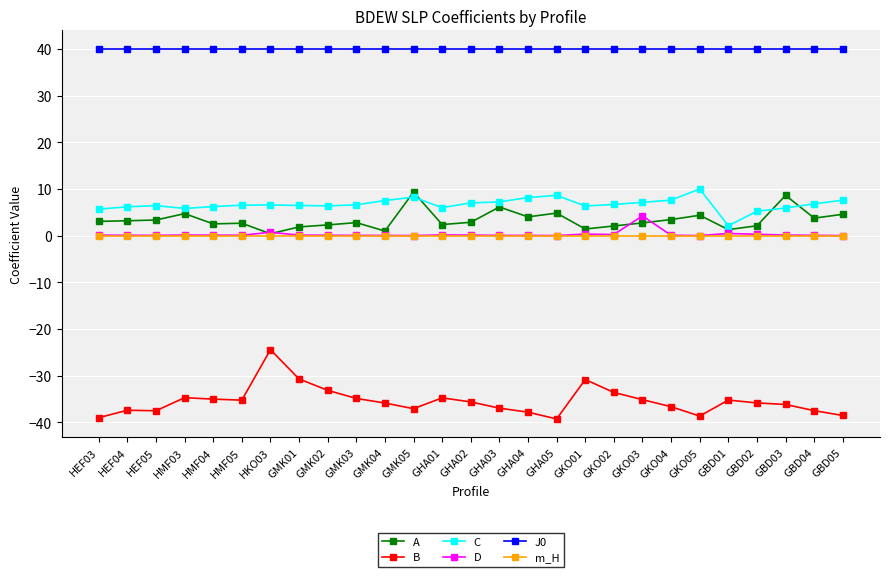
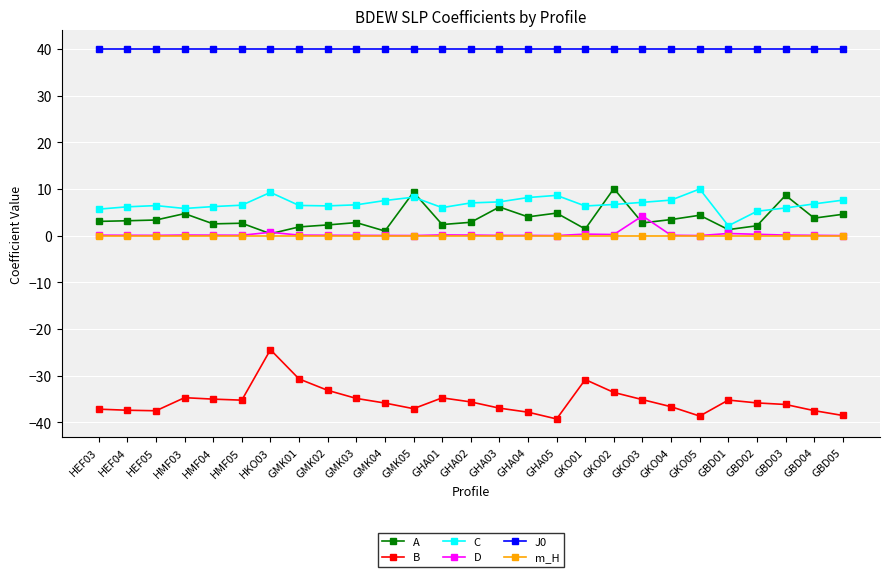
B, HEF03: -39 -> -37
C, HKO03: 7 -> 9
A, GKO02: 2 -> 10
